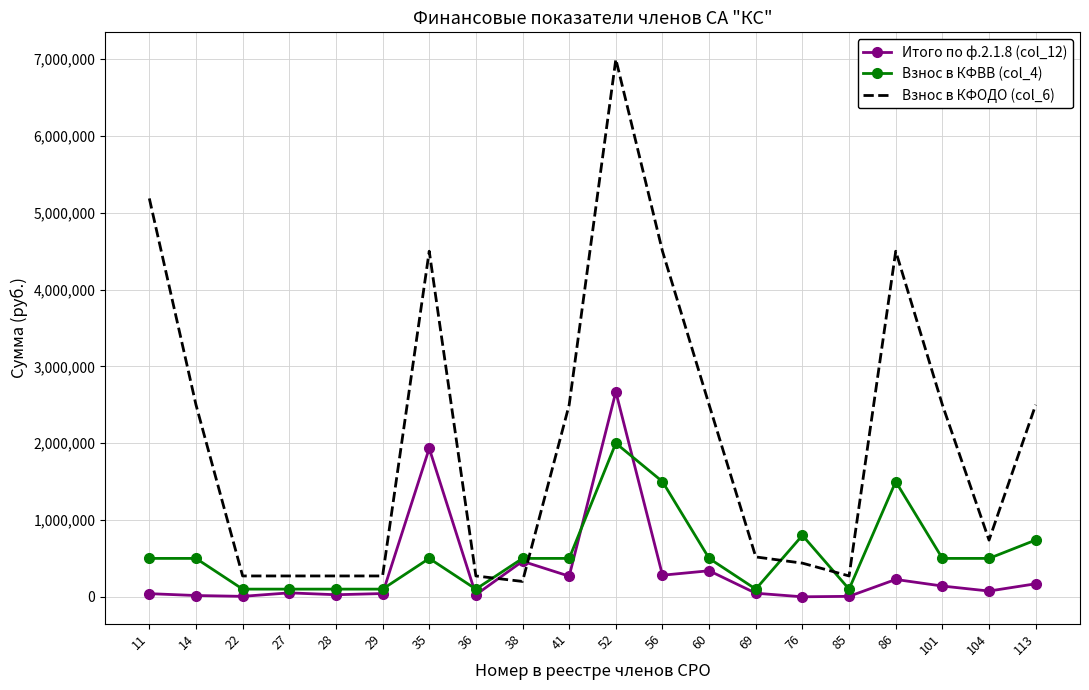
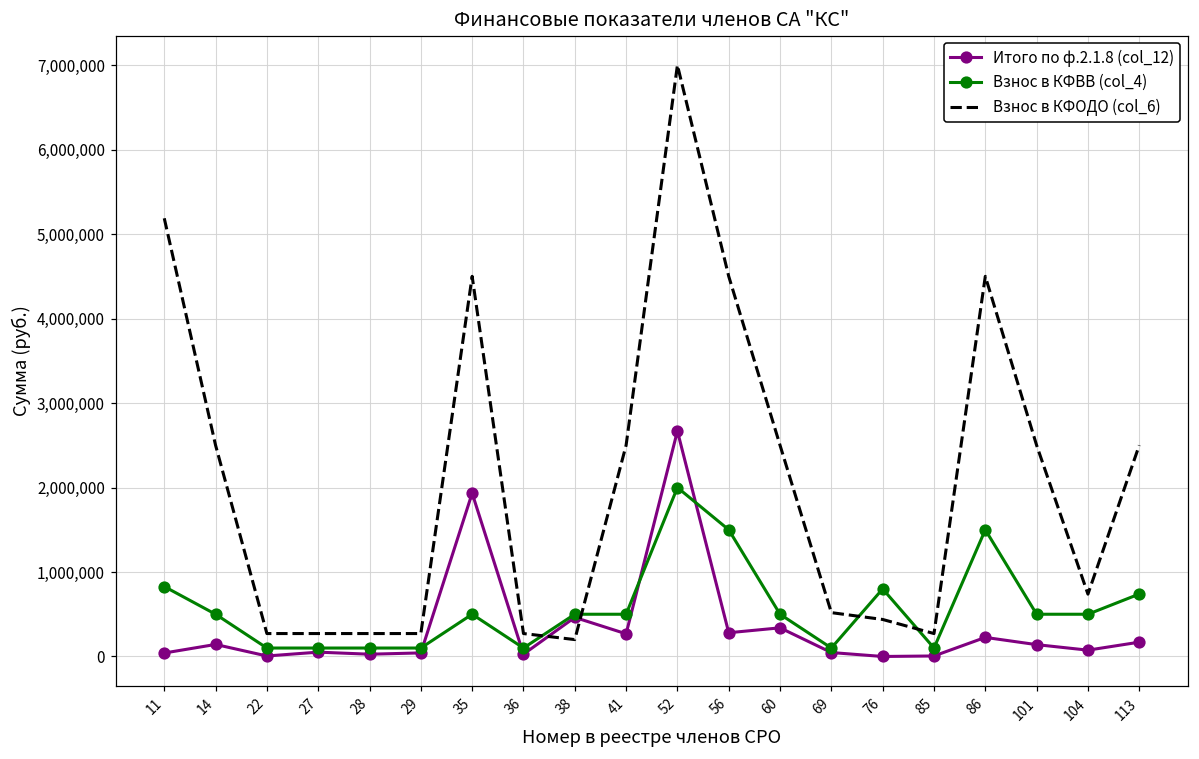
Взнос в КФВВ (col_4), 11: 500,000 -> 800,000
Итого по ф.2.1.8 (col_12), 14: 0 -> 100,000
